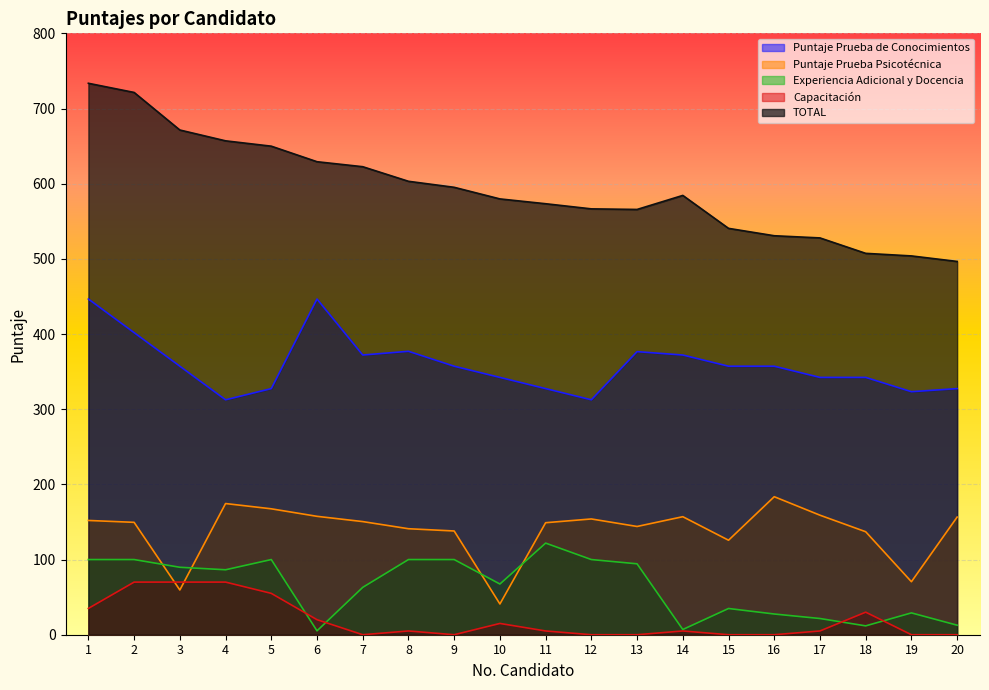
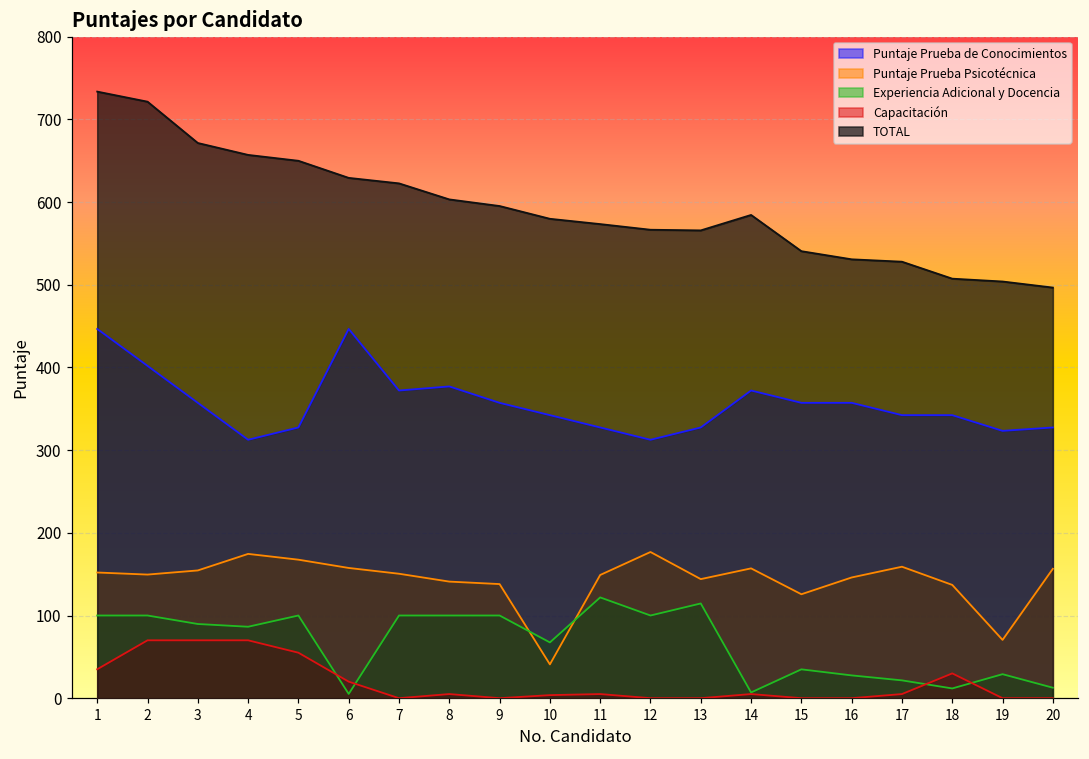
Puntaje Prueba Psicotécnica, 3: 60 -> 150
Experiencia Adicional y Docencia, 7: 60 -> 100
Capacitación, 10: 20 -> 0
Puntaje Prueba Psicotécnica, 12: 150 -> 180
Puntaje Prueba de Conocimientos, 13: 380 -> 330
Experiencia Adicional y Docencia, 13: 90 -> 110
Puntaje Prueba Psicotécnica, 16: 180 -> 150
